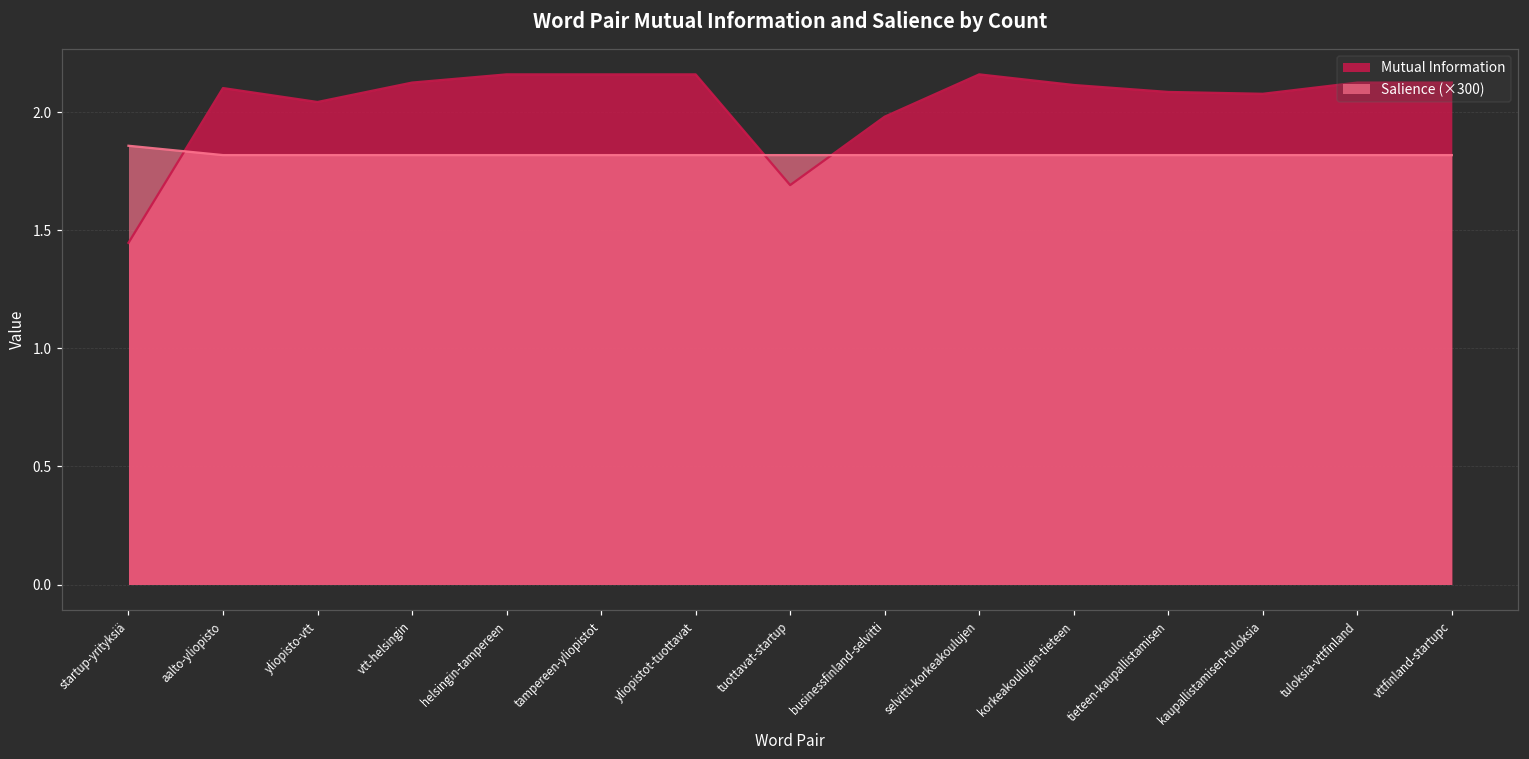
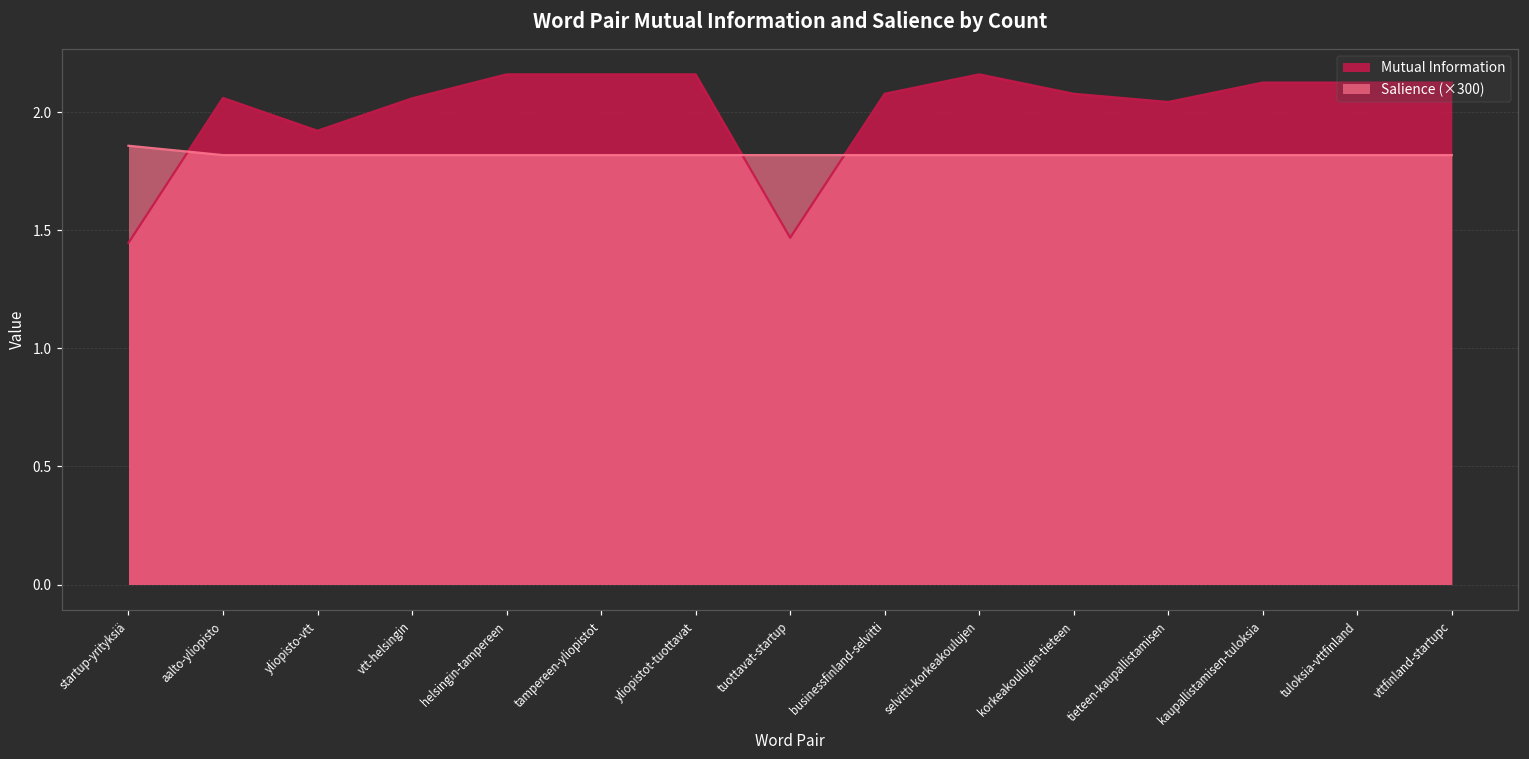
Mutual Information, aalto-yliopisto: 2.10 -> 2.06
Mutual Information, yliopisto-vtt: 2.04 -> 1.92
Mutual Information, vtt-helsingin: 2.13 -> 2.06
Mutual Information, tuottavat-startup: 1.69 -> 1.47
Mutual Information, businessfinland-selvitti: 1.98 -> 2.08
Mutual Information, korkeakoulujen-tieteen: 2.11 -> 2.08
Mutual Information, tieteen-kaupallistamisen: 2.09 -> 2.04
Mutual Information, kaupallistamisen-tuloksia: 2.08 -> 2.13
